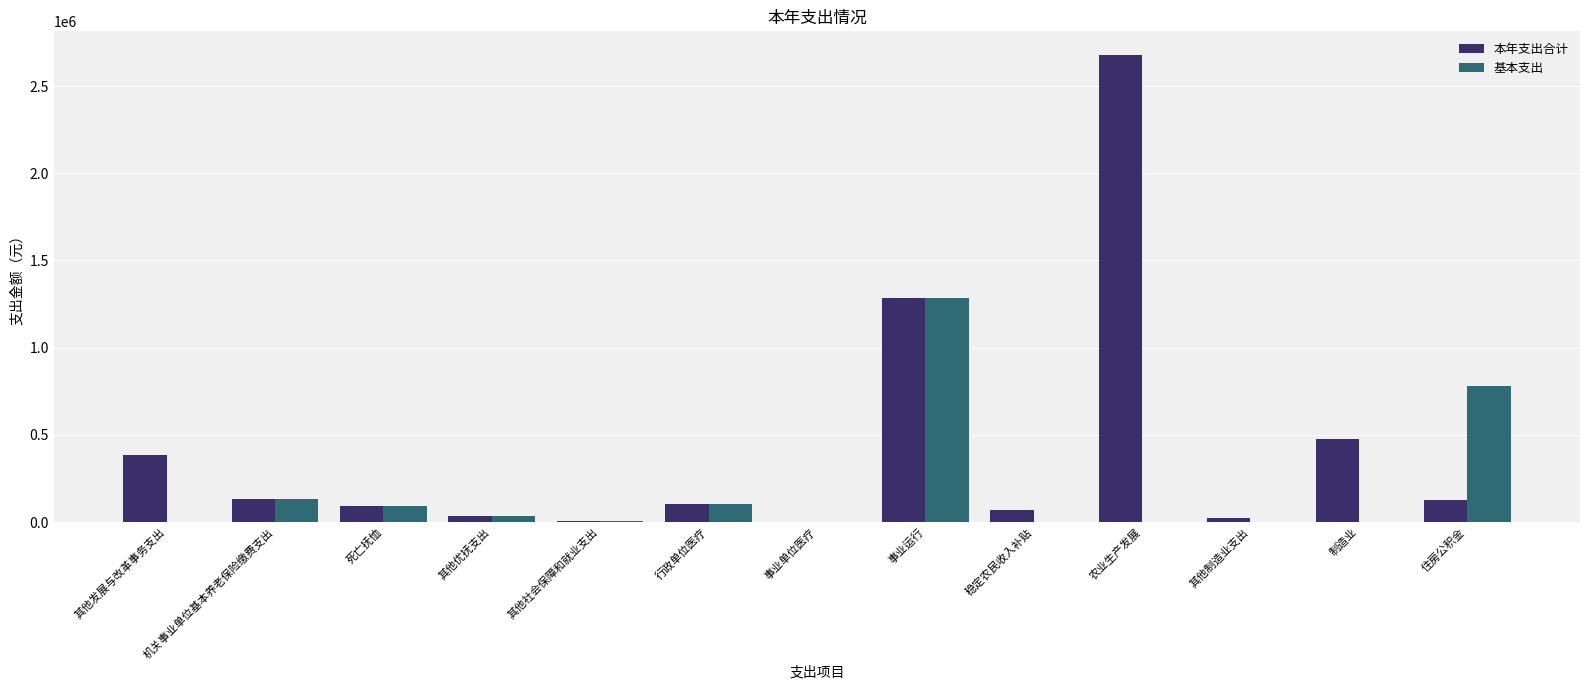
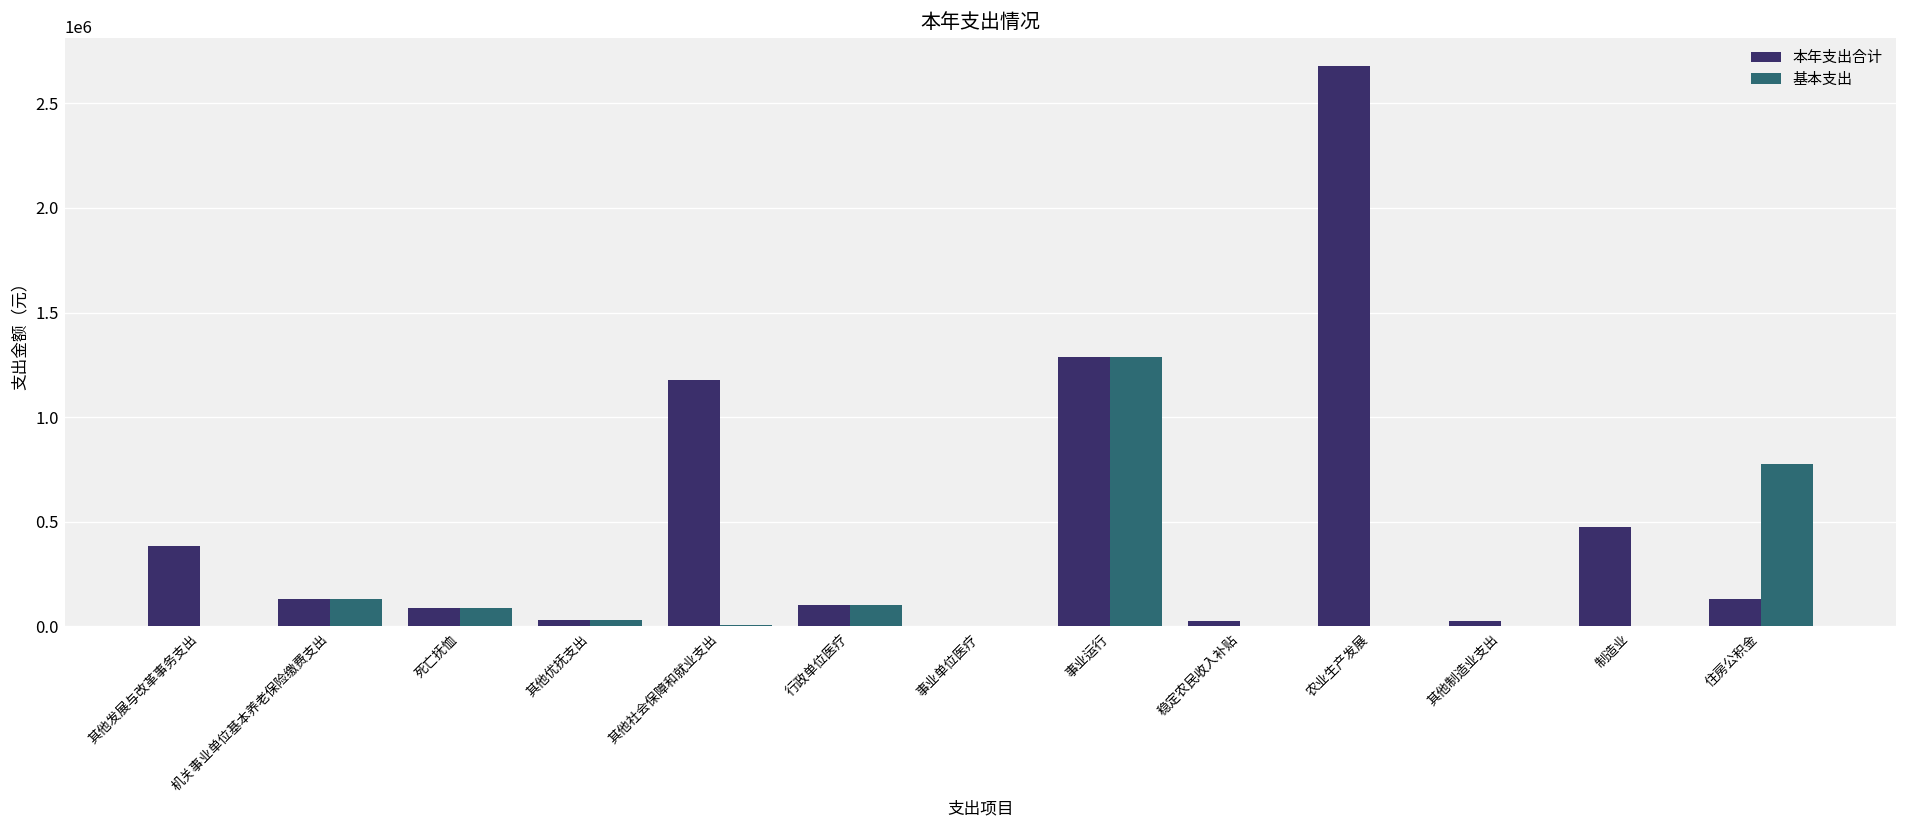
本年支出合计, 其他社会保障和就业支出: 10000 -> 1180000
本年支出合计, 稳定农民收入补贴: 70000 -> 20000
